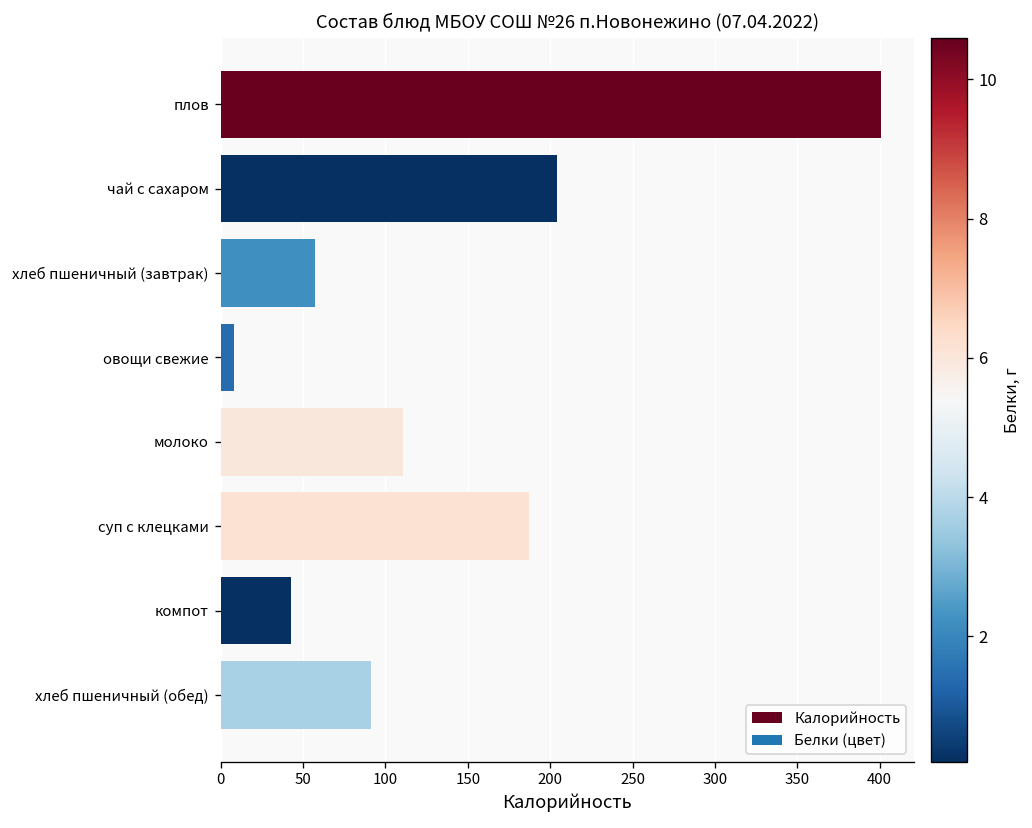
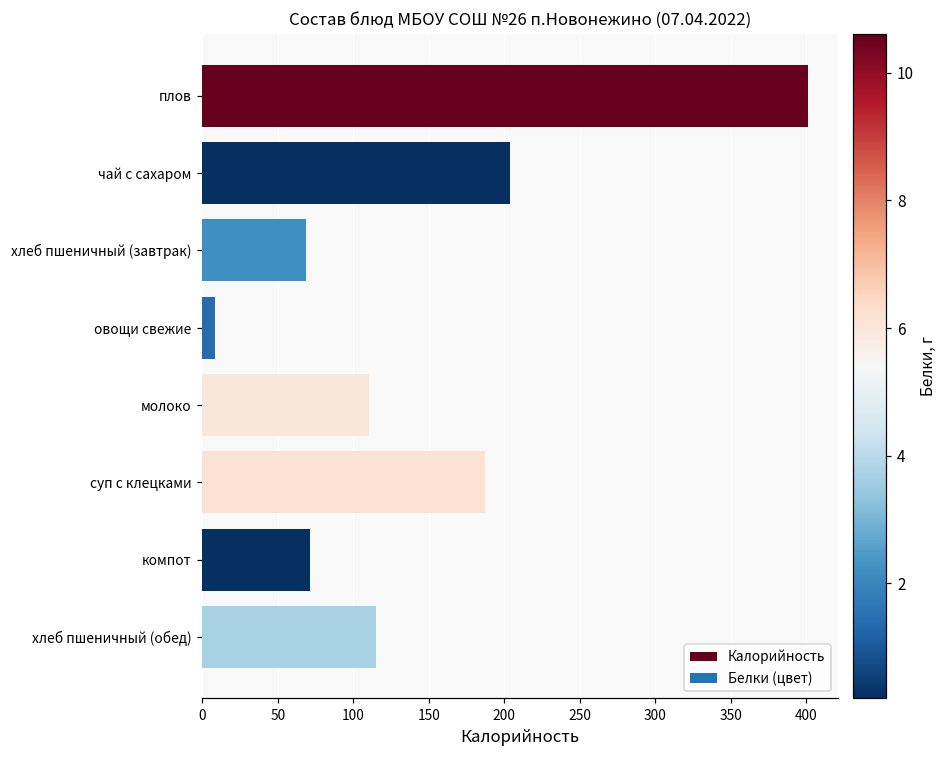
хлеб пшеничный (завтрак): 58 -> 69
компот: 43 -> 72
хлеб пшеничный (обед): 91 -> 115
